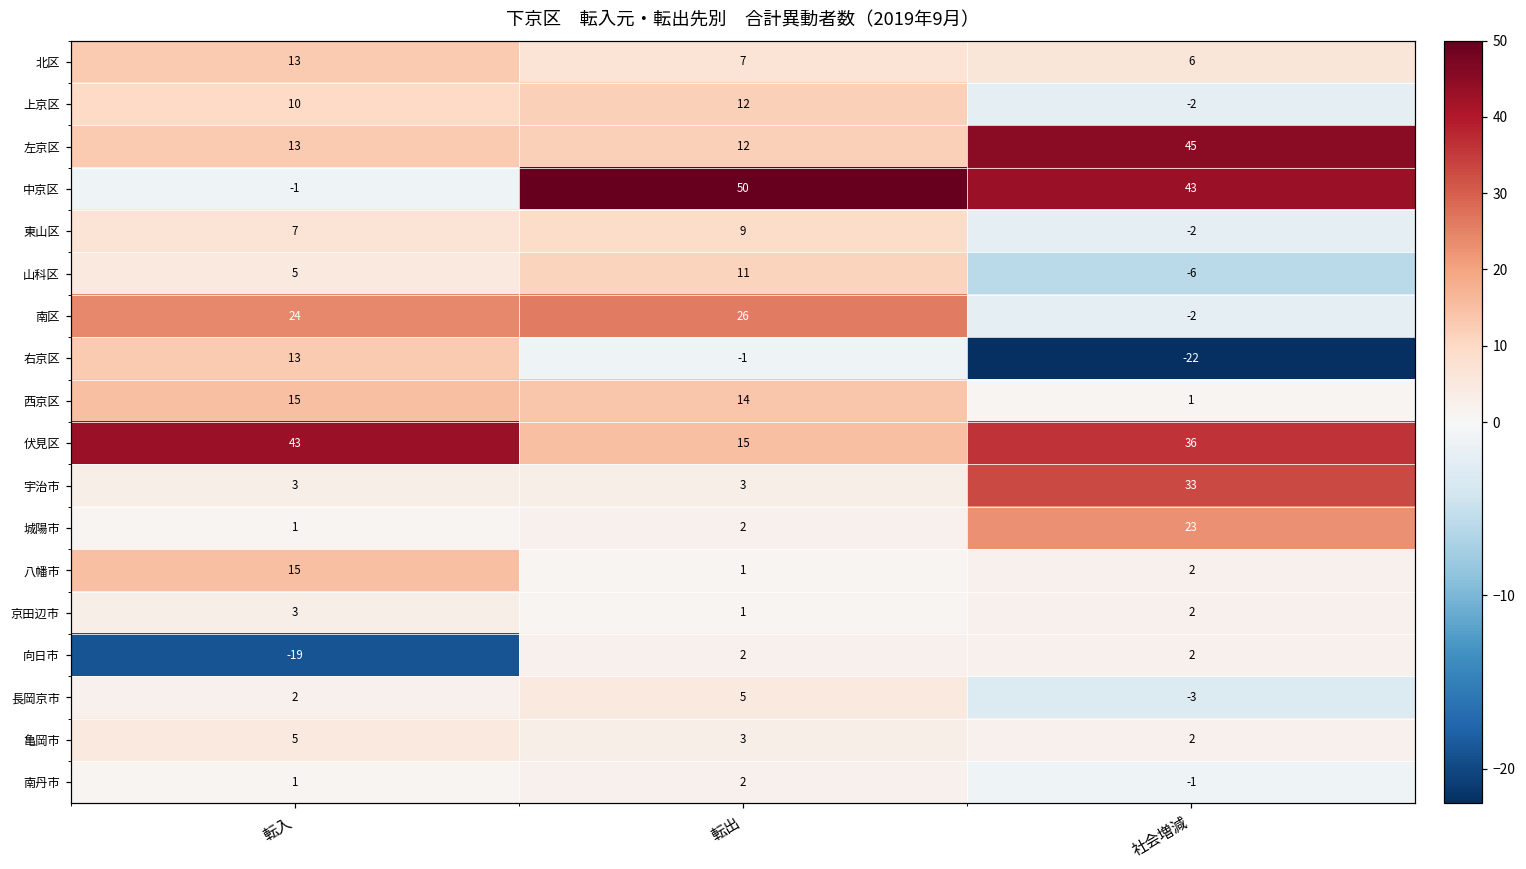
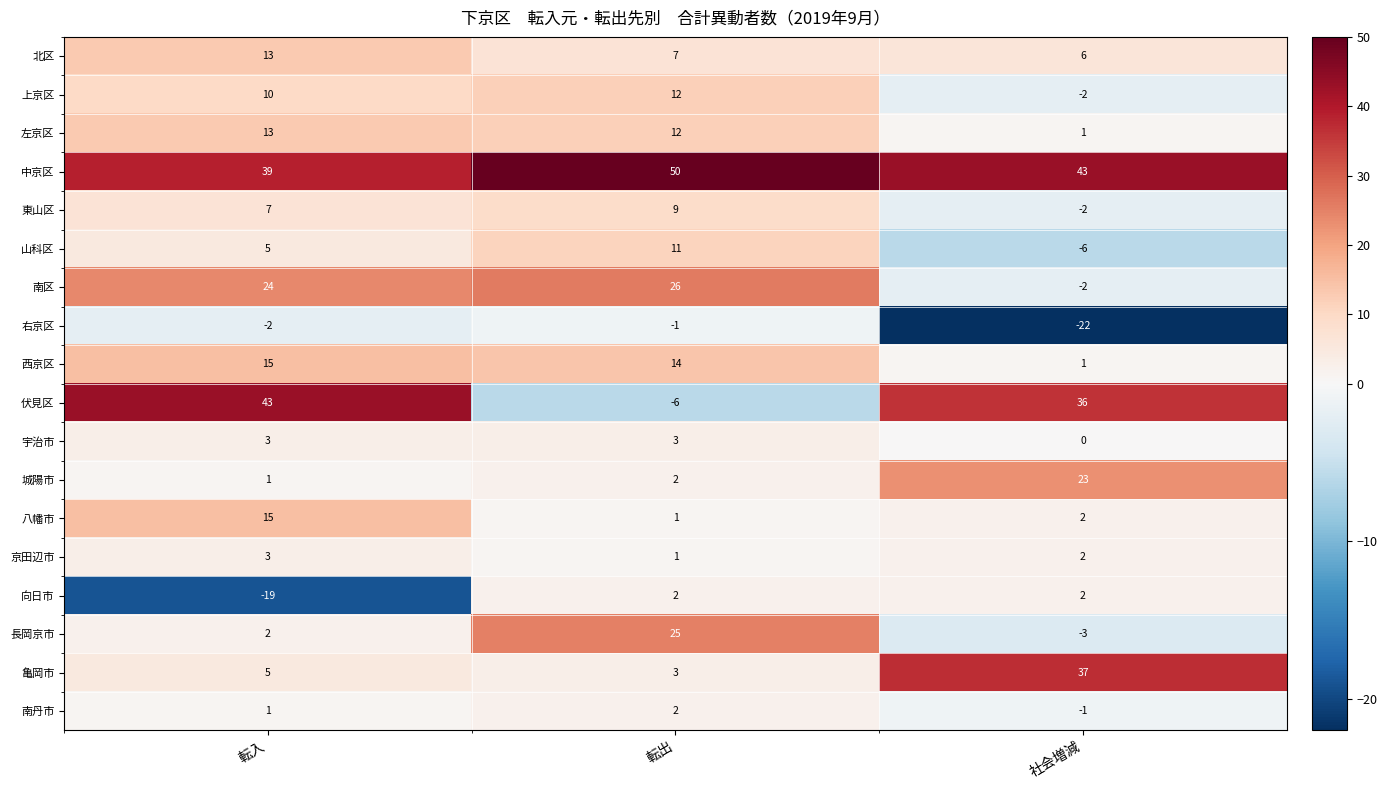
左京区, 社会増減: 45 -> 1
中京区, 転入: -1 -> 39
右京区, 転入: 13 -> -2
伏見区, 転出: 15 -> -6
宇治市, 社会増減: 33 -> 0
長岡京市, 転出: 5 -> 25
亀岡市, 社会増減: 2 -> 37
